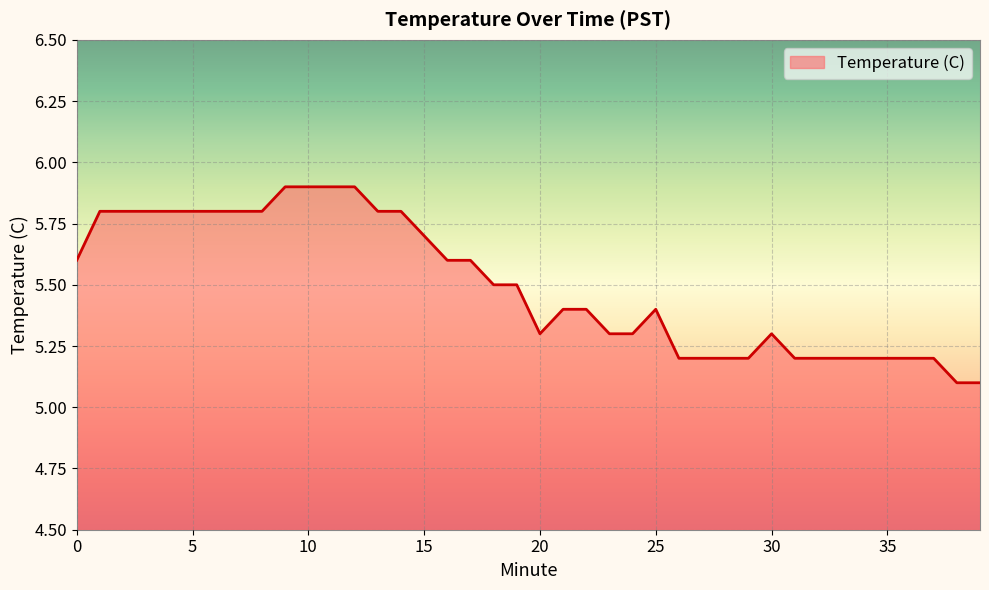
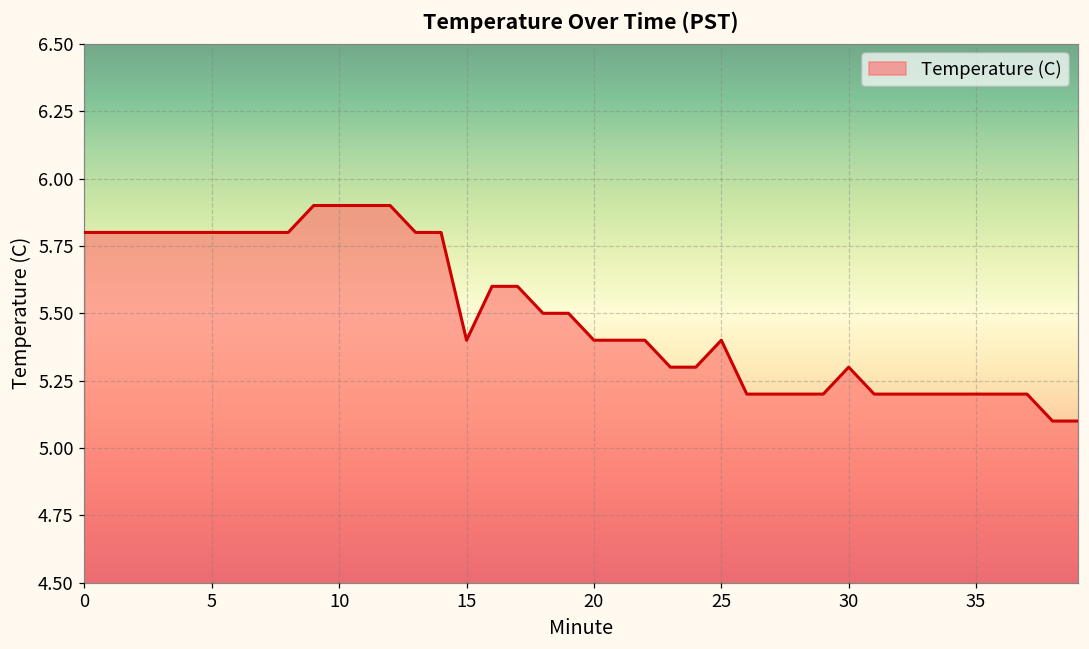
0: 5.6 -> 5.8
15: 5.7 -> 5.4
20: 5.3 -> 5.4
